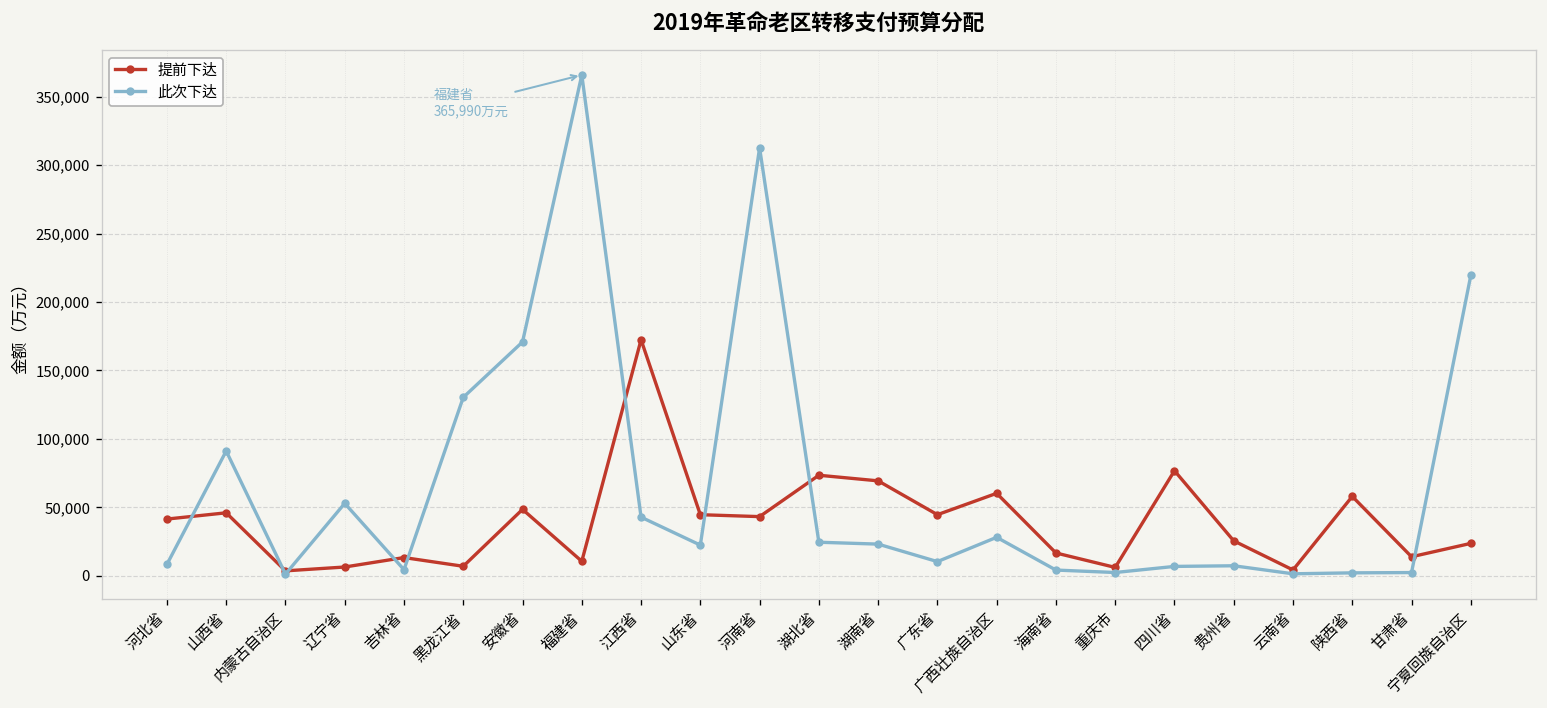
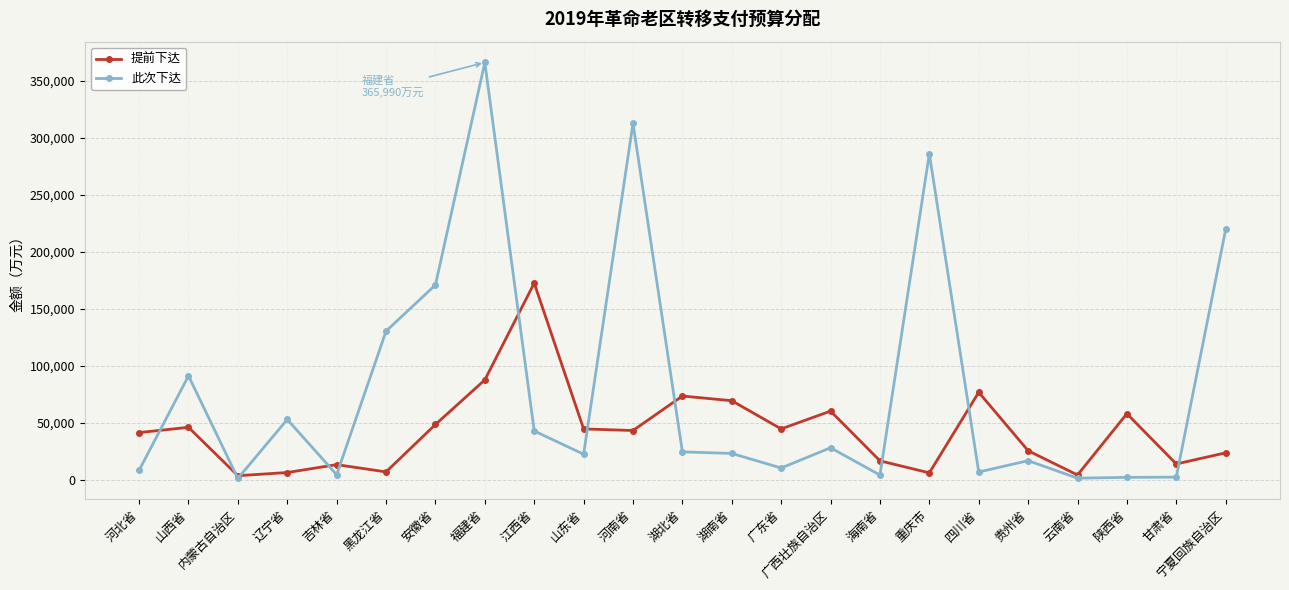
提前下达, 福建省: 11,000 -> 88,000
此次下达, 重庆市: 2,000 -> 286,000
此次下达, 贵州省: 7,000 -> 17,000
